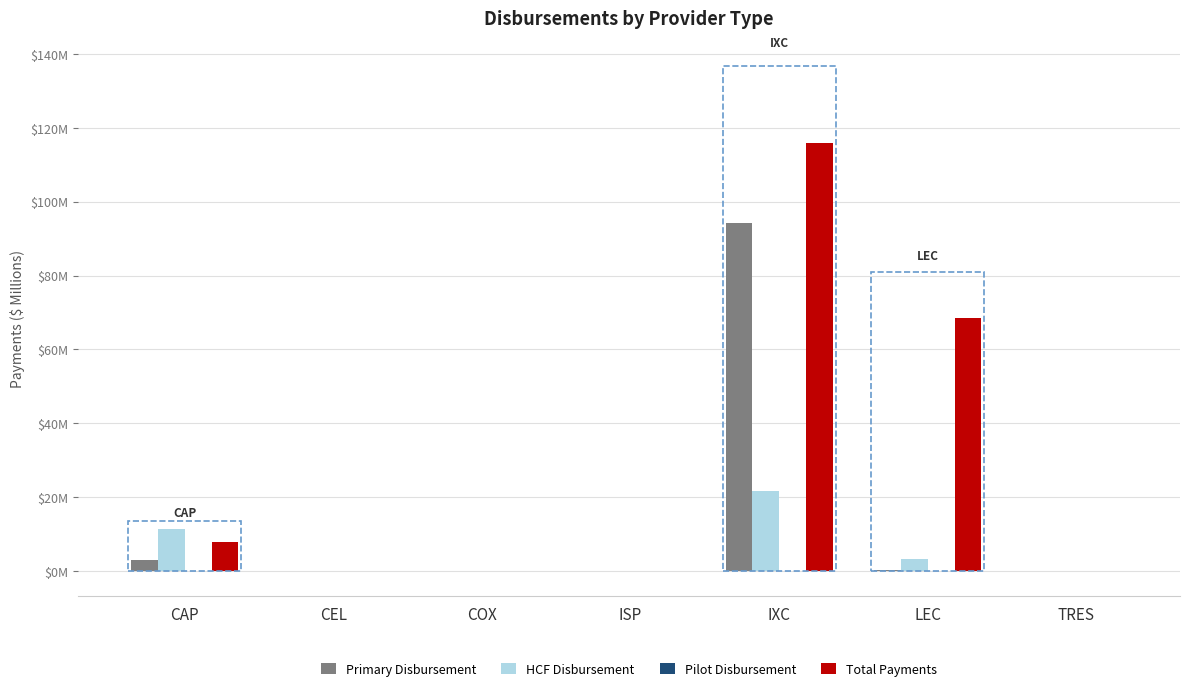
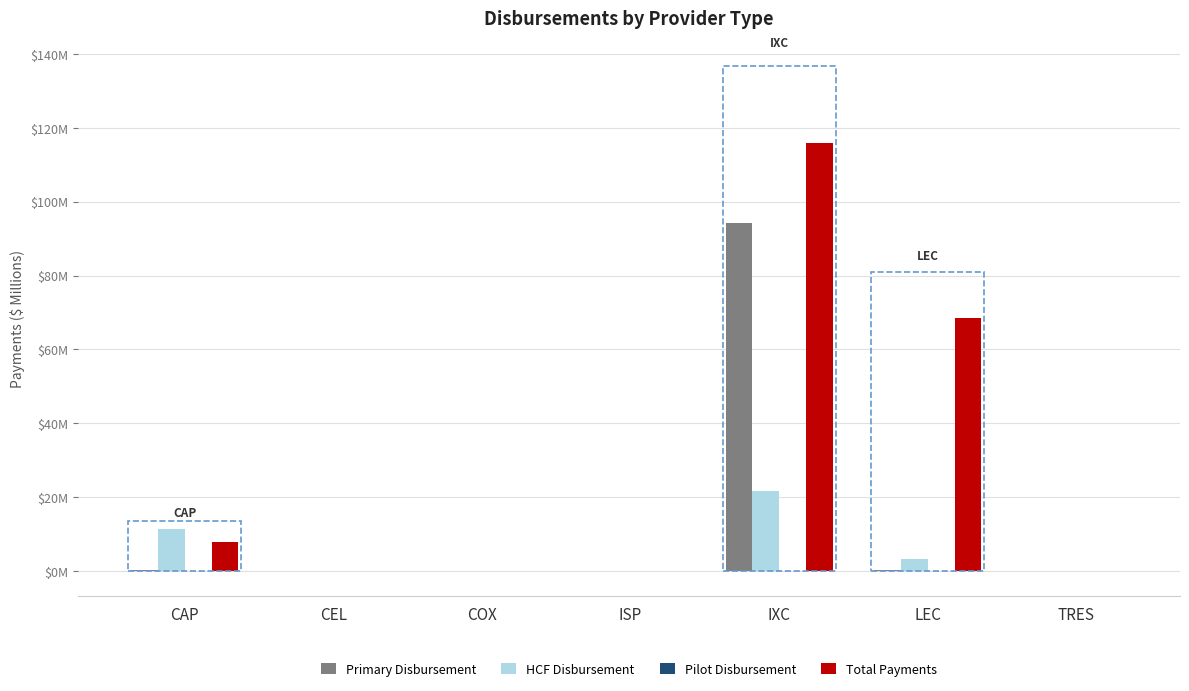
Primary Disbursement, CAP: $3000000 -> $0
